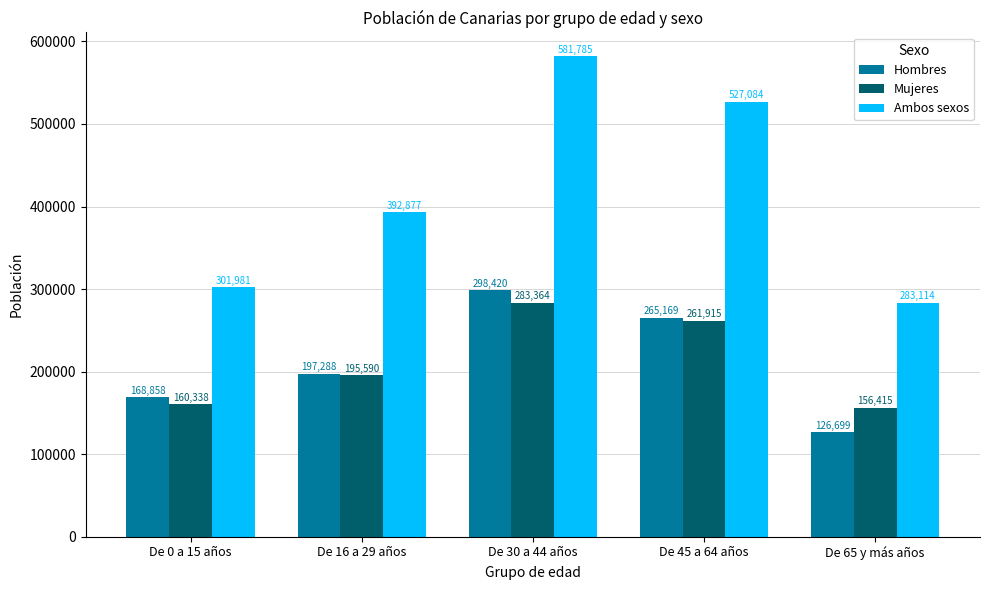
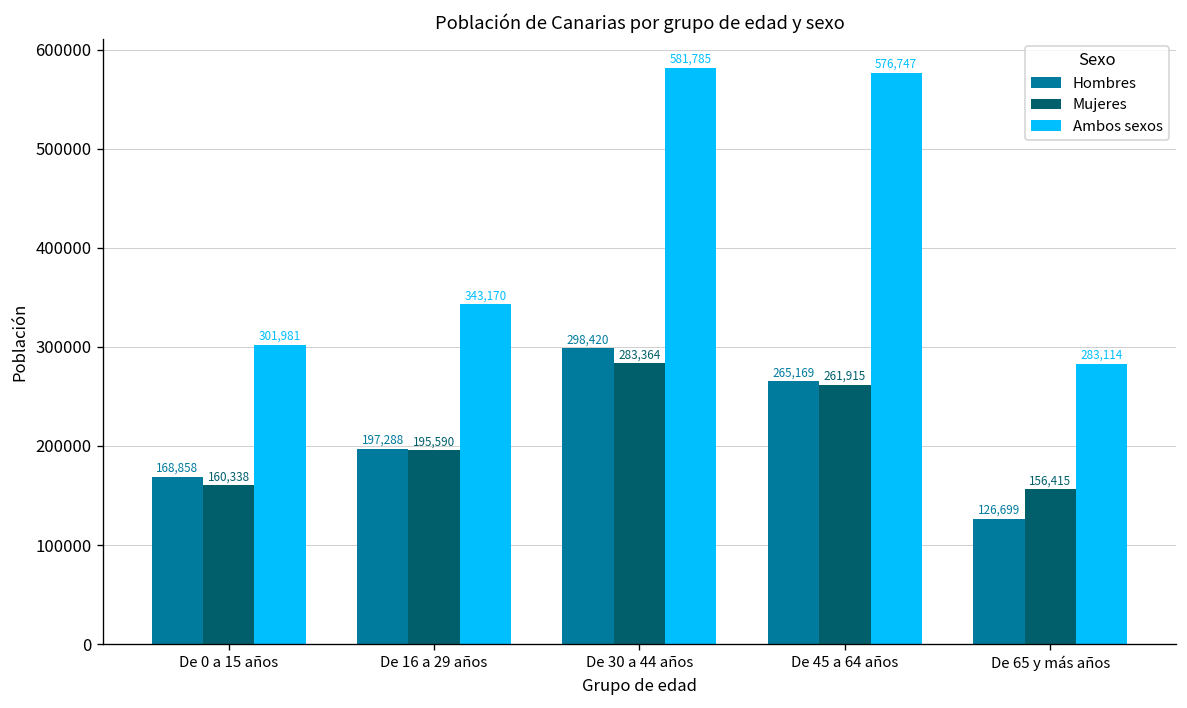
Ambos sexos, De 16 a 29 años: 392,877 -> 343,170
Ambos sexos, De 45 a 64 años: 527,084 -> 576,747
